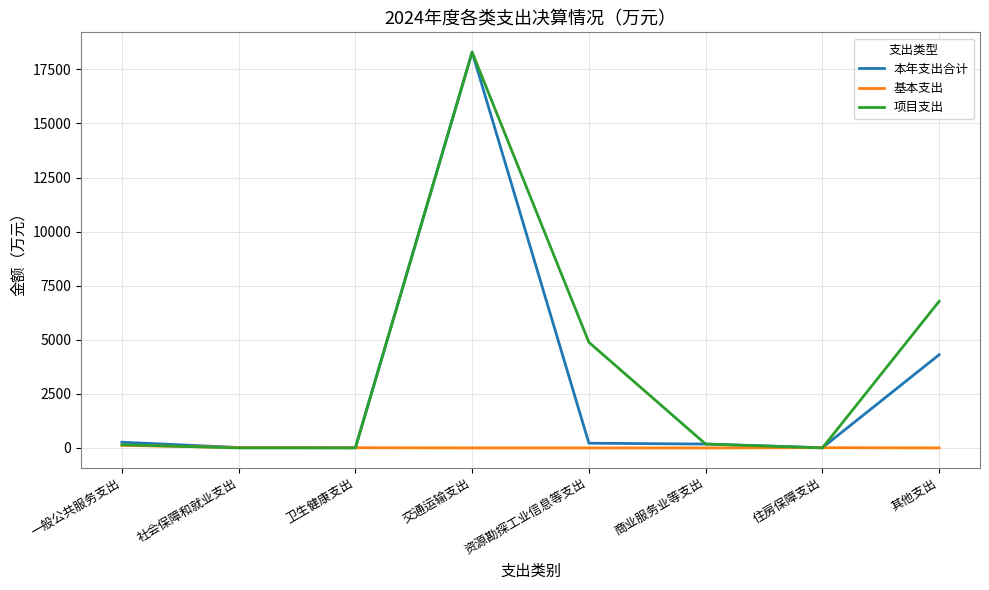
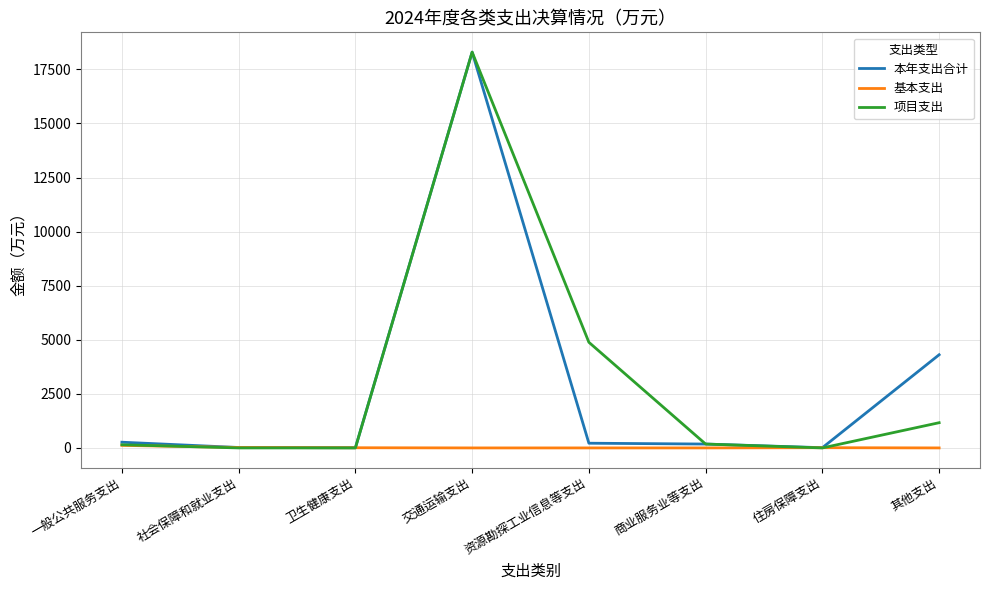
项目支出, 其他支出: 6800 -> 1200
